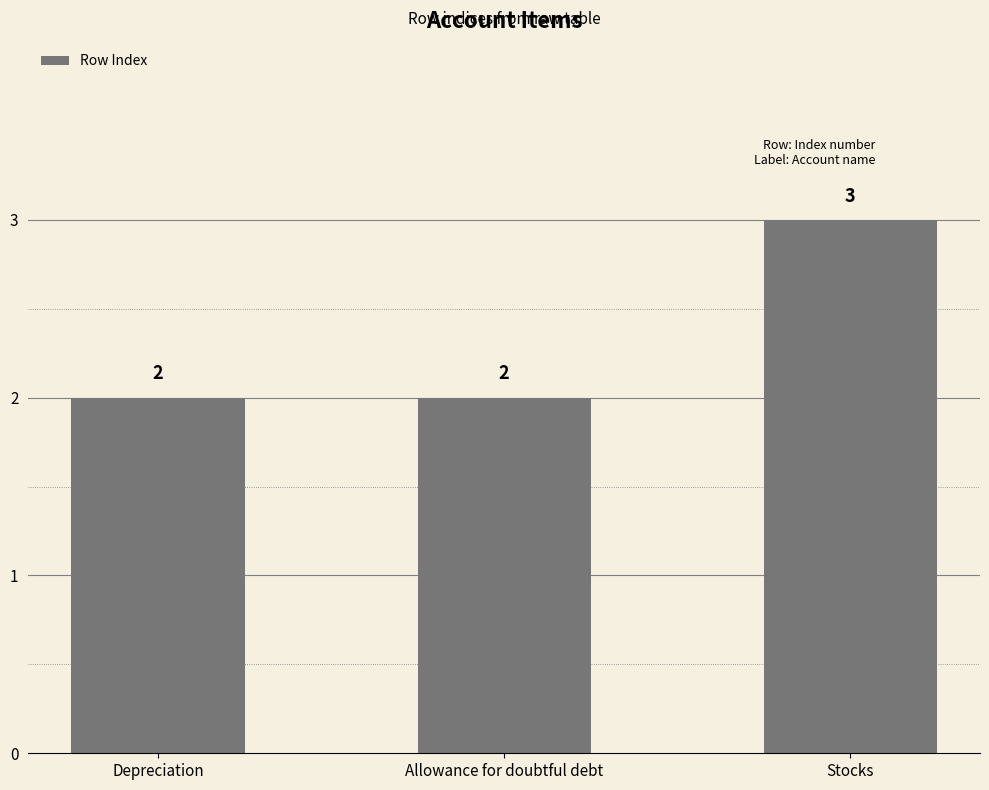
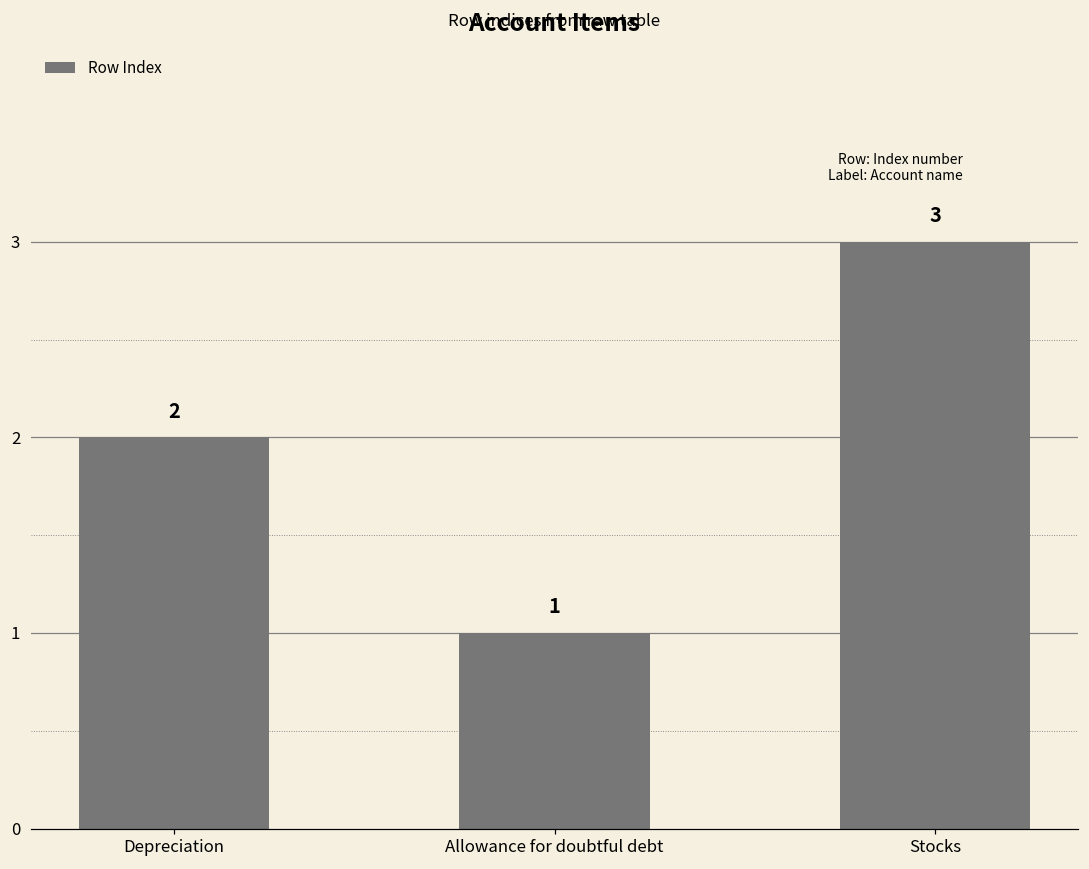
Allowance for doubtful debt: 2 -> 1
